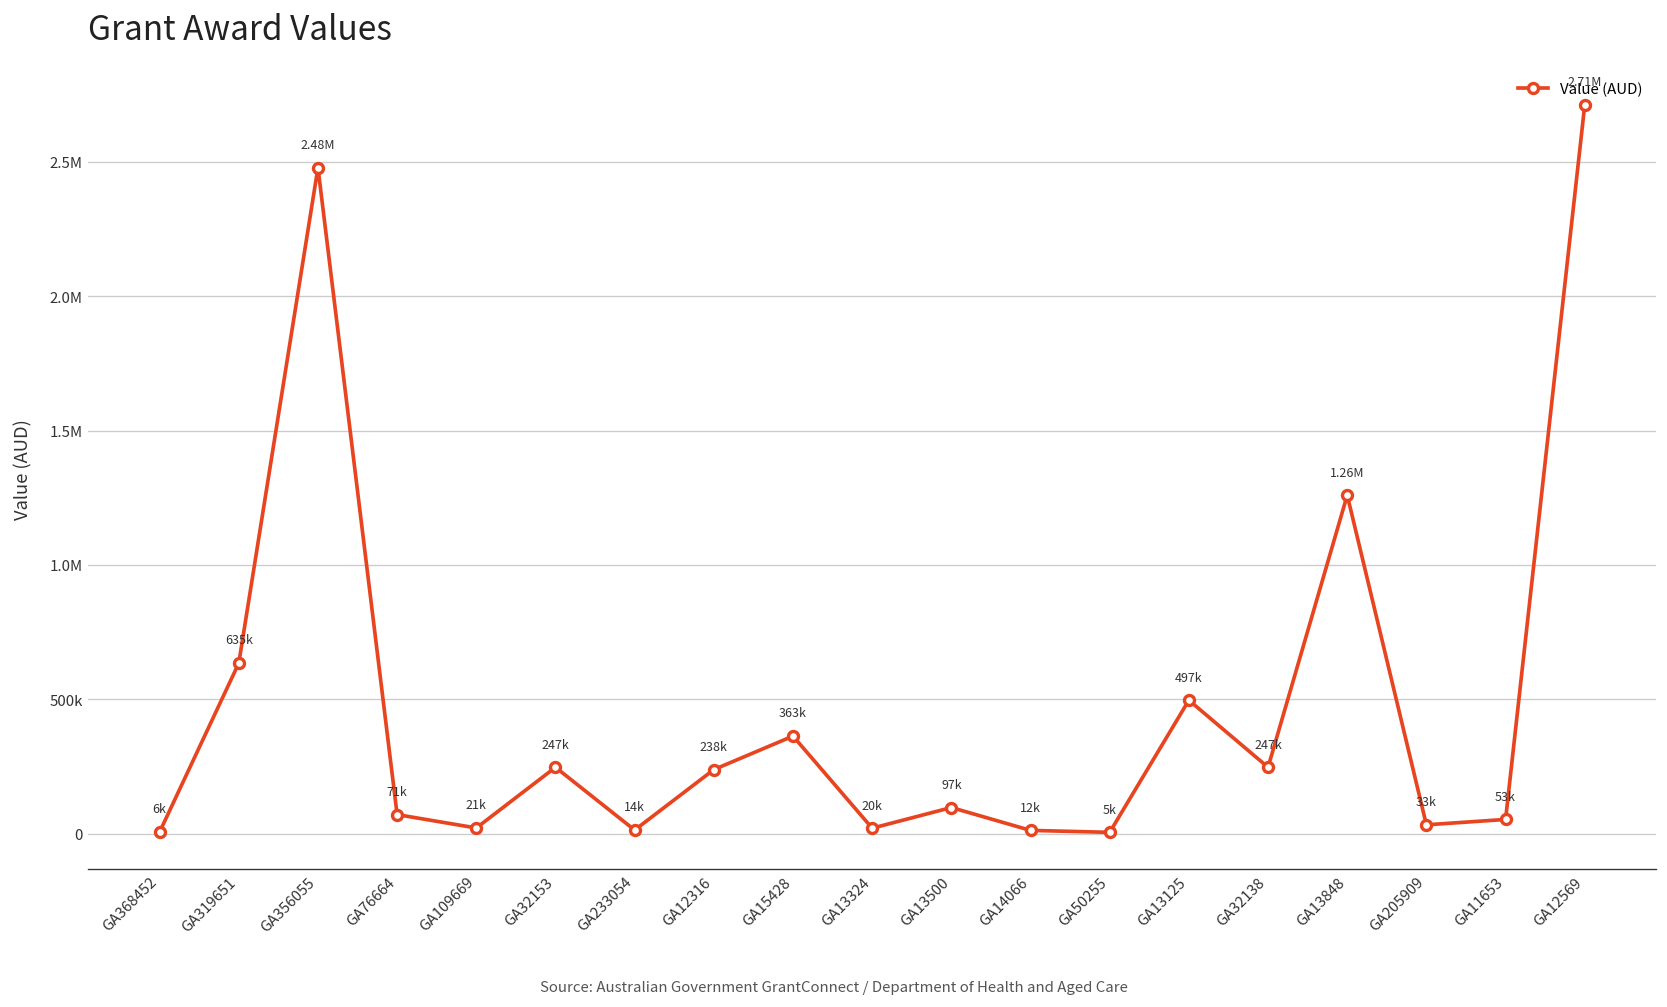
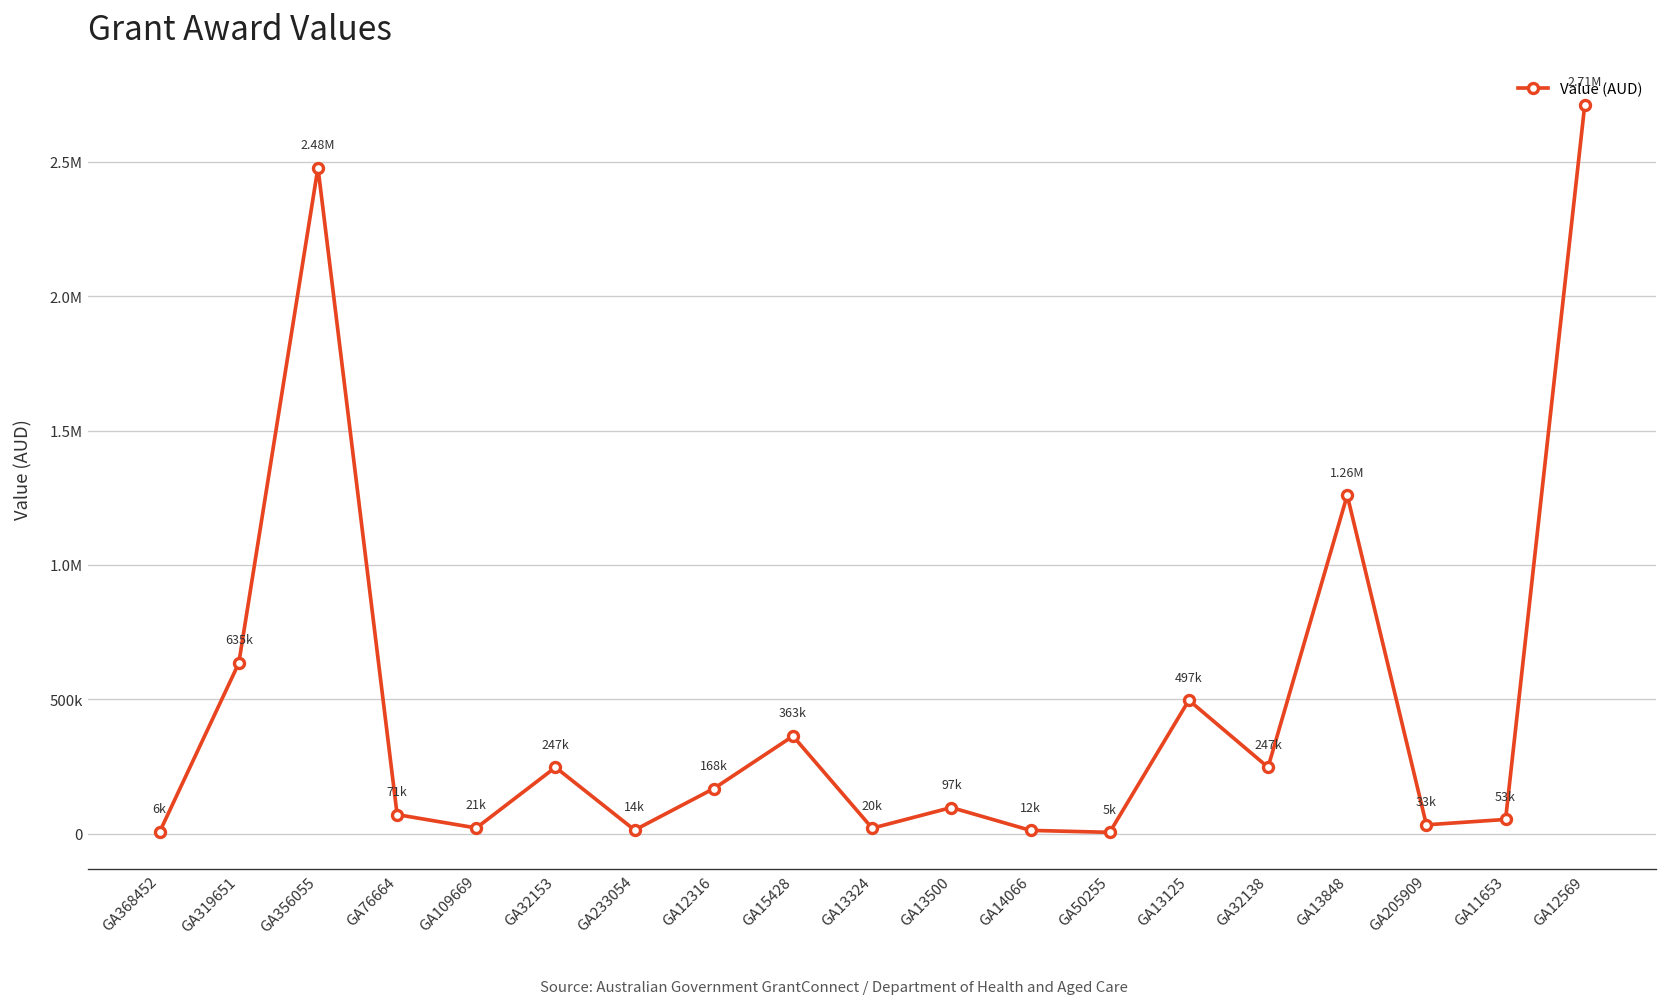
GA12316: 238k -> 168k
